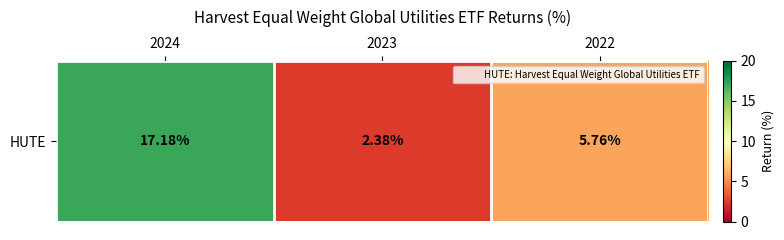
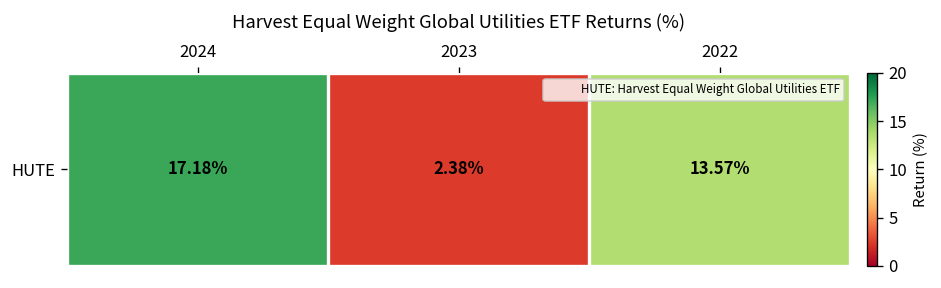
HUTE, 2022: 5.76% -> 13.57%
